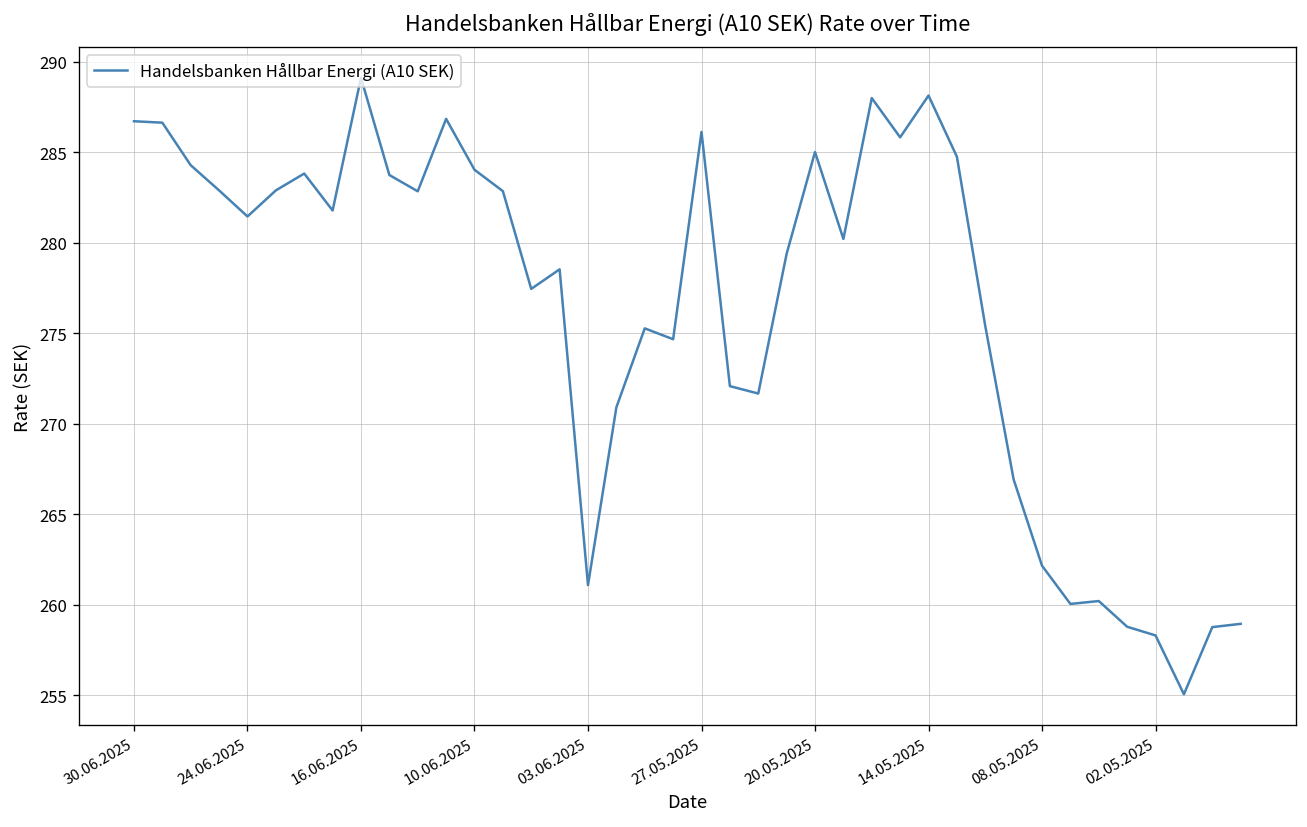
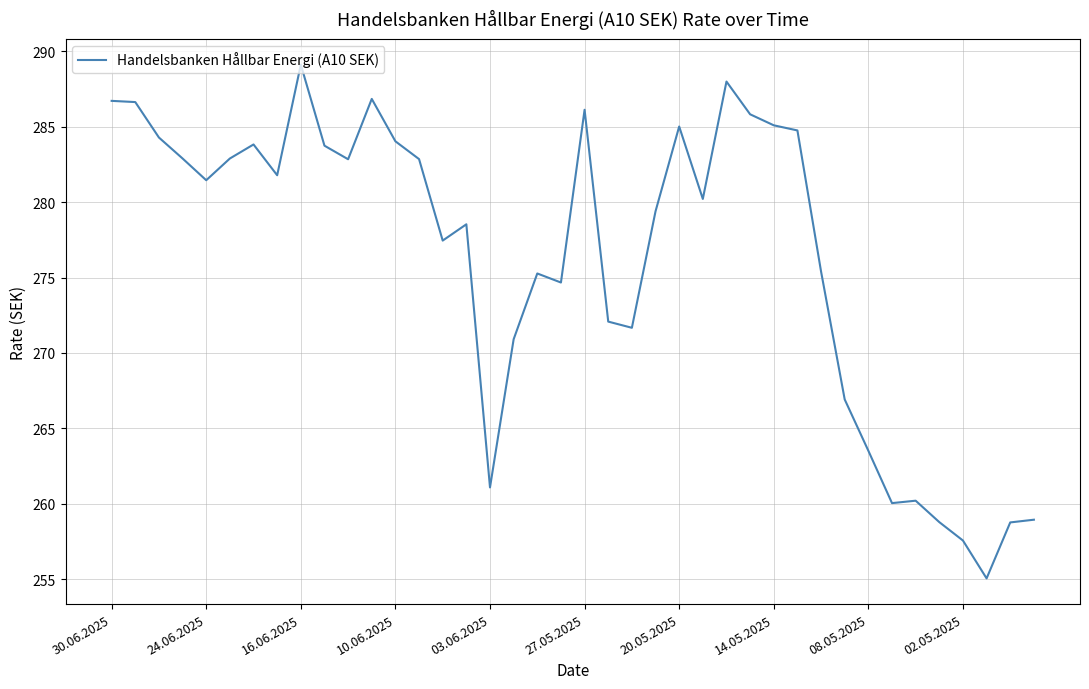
14.05.2025: 288.1 -> 285.1
08.05.2025: 262.2 -> 263.5
02.05.2025: 258.3 -> 257.6
